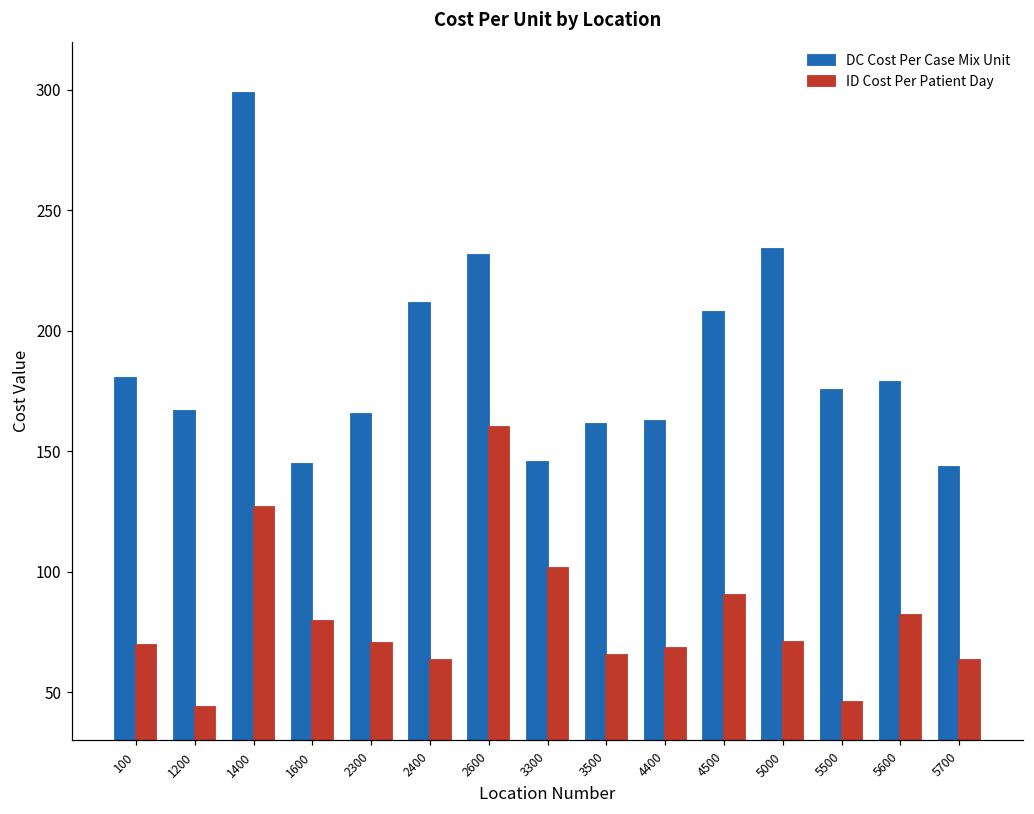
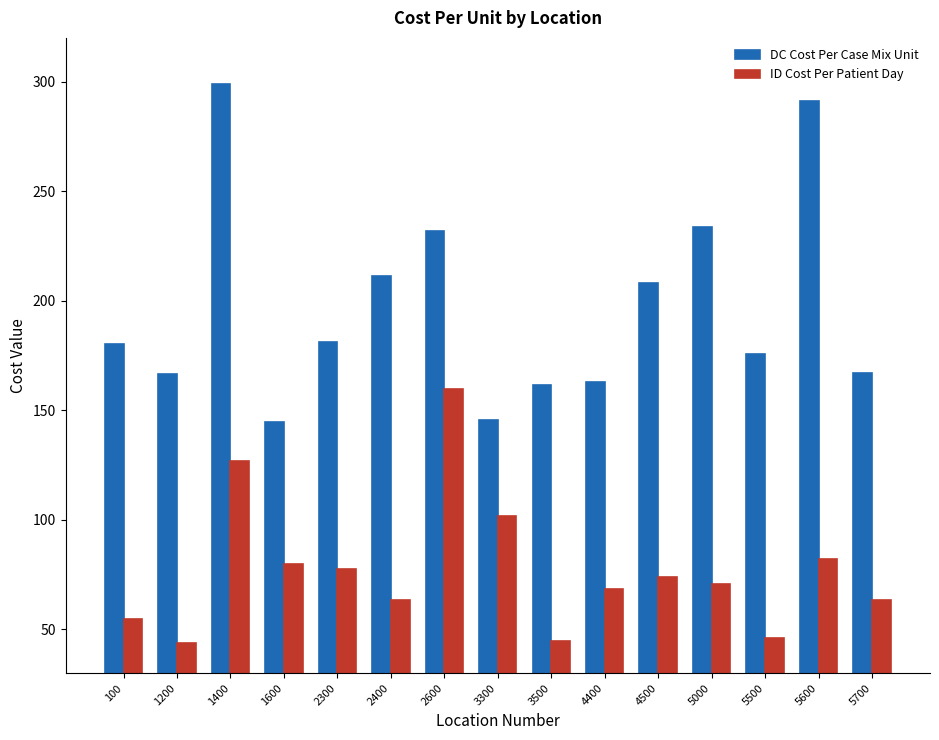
ID Cost Per Patient Day, 100: 70 -> 55
DC Cost Per Case Mix Unit, 2300: 165 -> 181
ID Cost Per Patient Day, 2300: 70 -> 78
ID Cost Per Patient Day, 3500: 66 -> 45
ID Cost Per Patient Day, 4500: 90 -> 74
DC Cost Per Case Mix Unit, 5600: 179 -> 291
DC Cost Per Case Mix Unit, 5700: 144 -> 167
